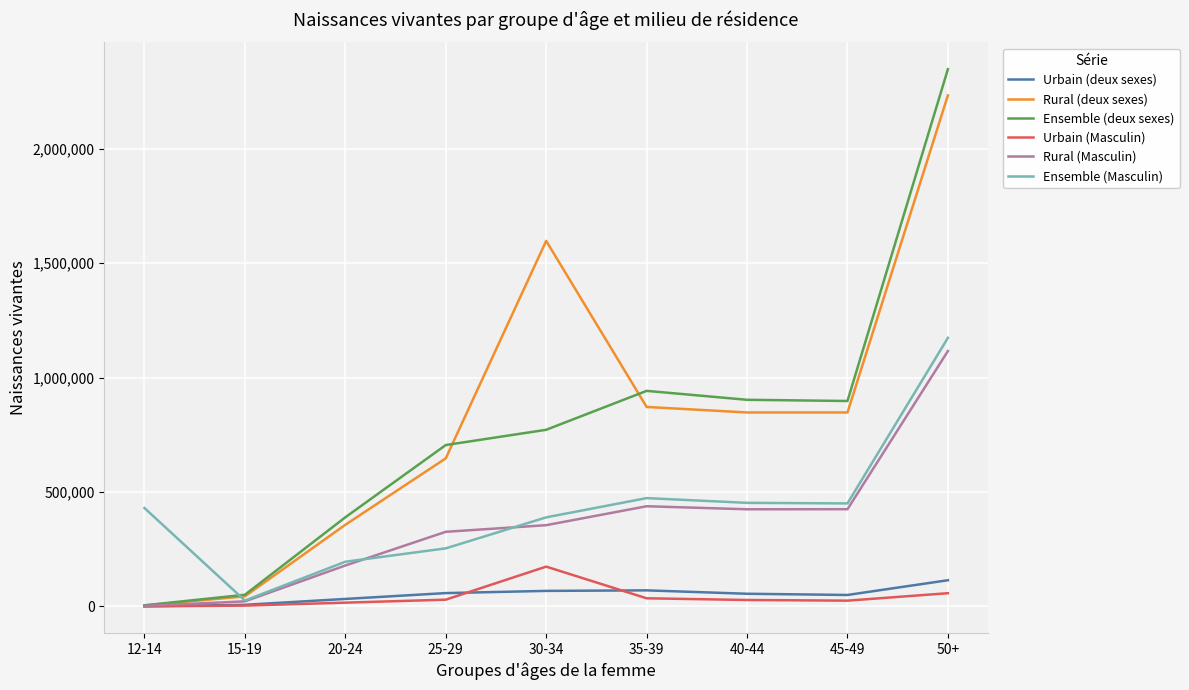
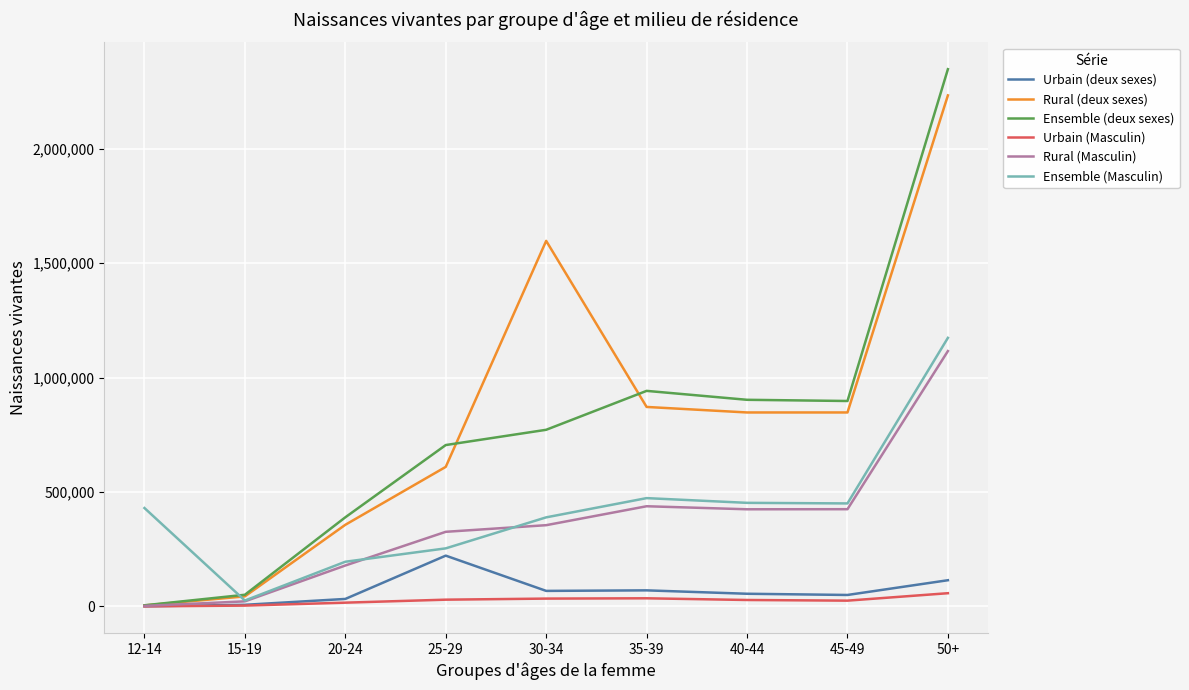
Urbain (deux sexes), 25-29: 60,000 -> 220,000
Rural (deux sexes), 25-29: 650,000 -> 610,000
Urbain (Masculin), 30-34: 170,000 -> 30,000
